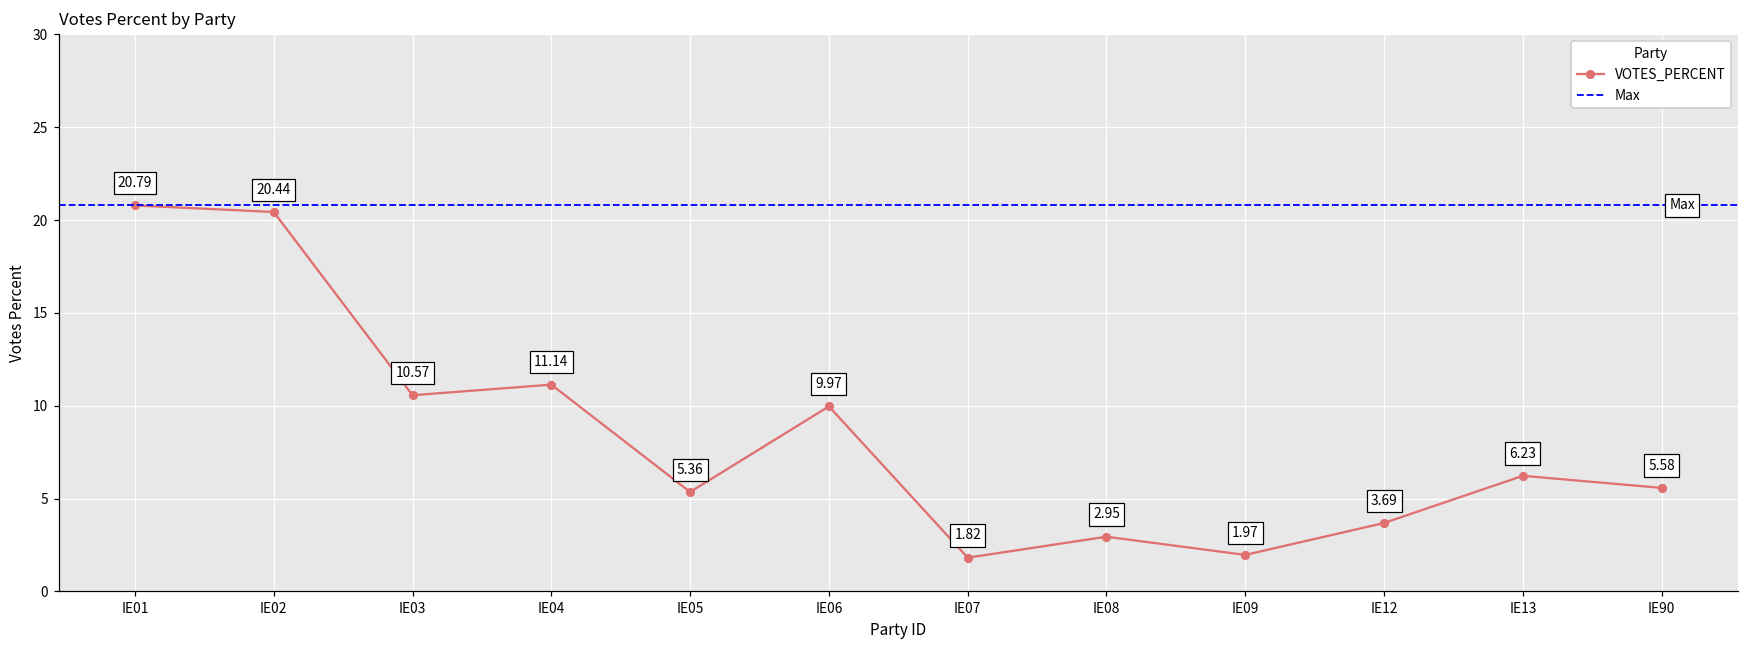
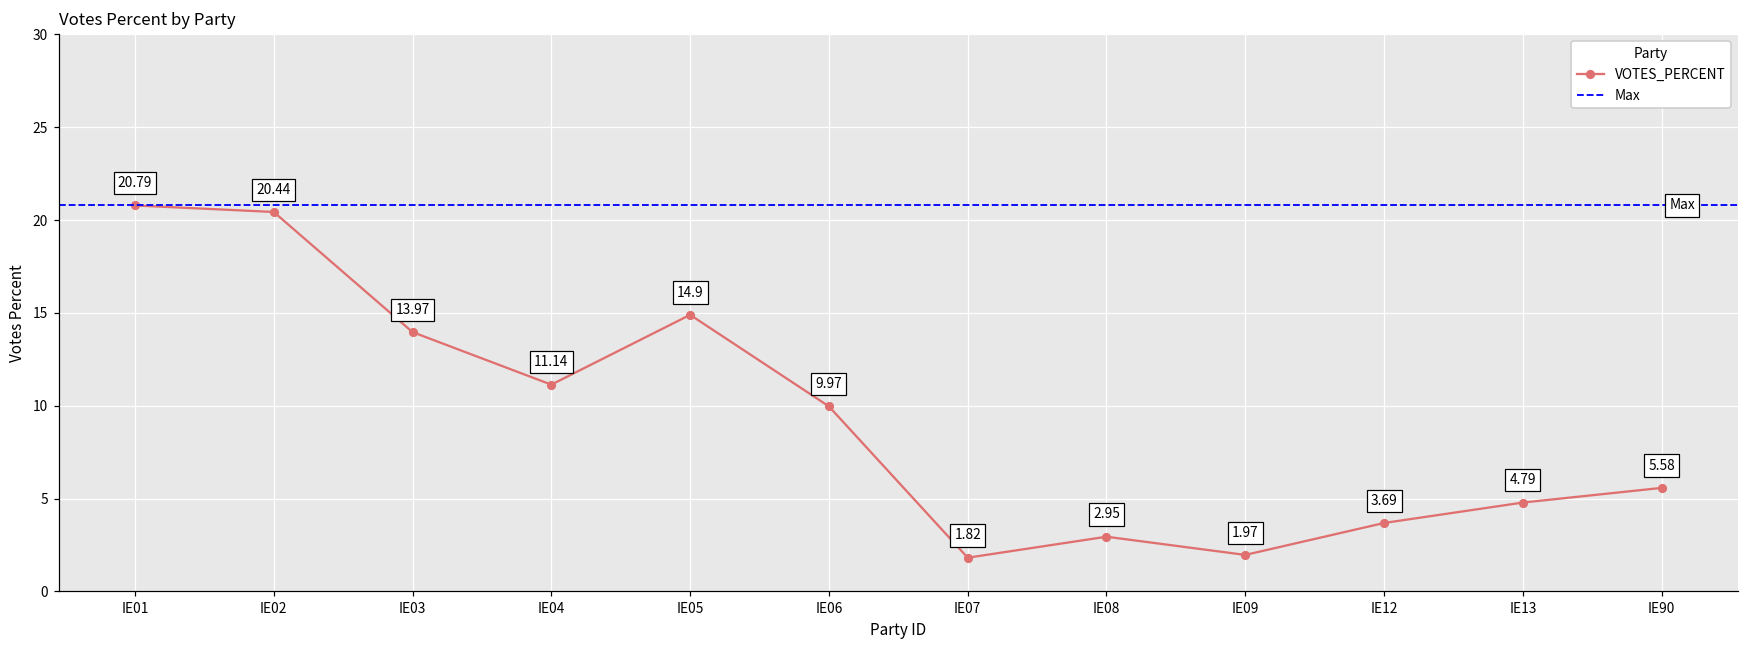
IE03: 10.57 -> 13.97
IE05: 5.36 -> 14.9
IE13: 6.23 -> 4.79
